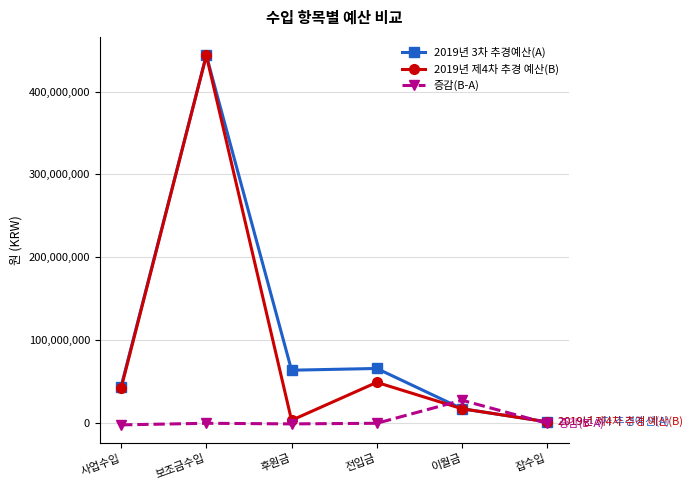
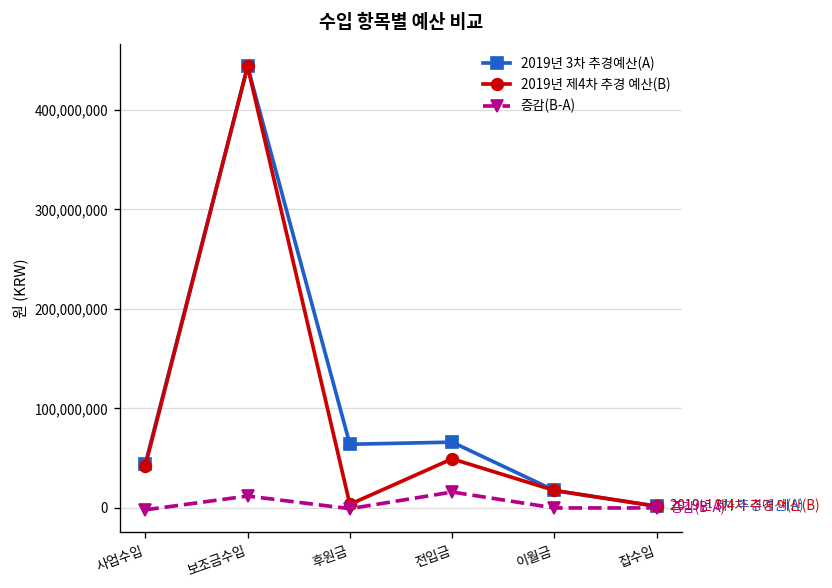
증감(B-A), 보조금수입: 0 -> 10,000,000
증감(B-A), 전입금: 0 -> 20,000,000
증감(B-A), 이월금: 30,000,000 -> 0
